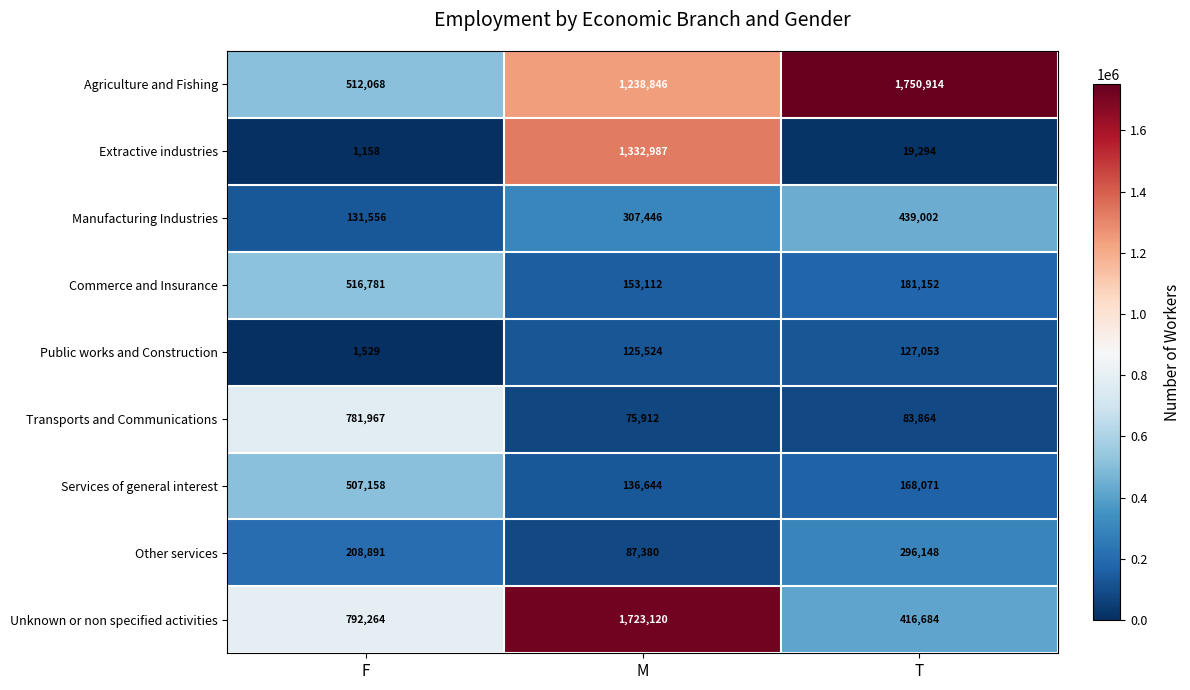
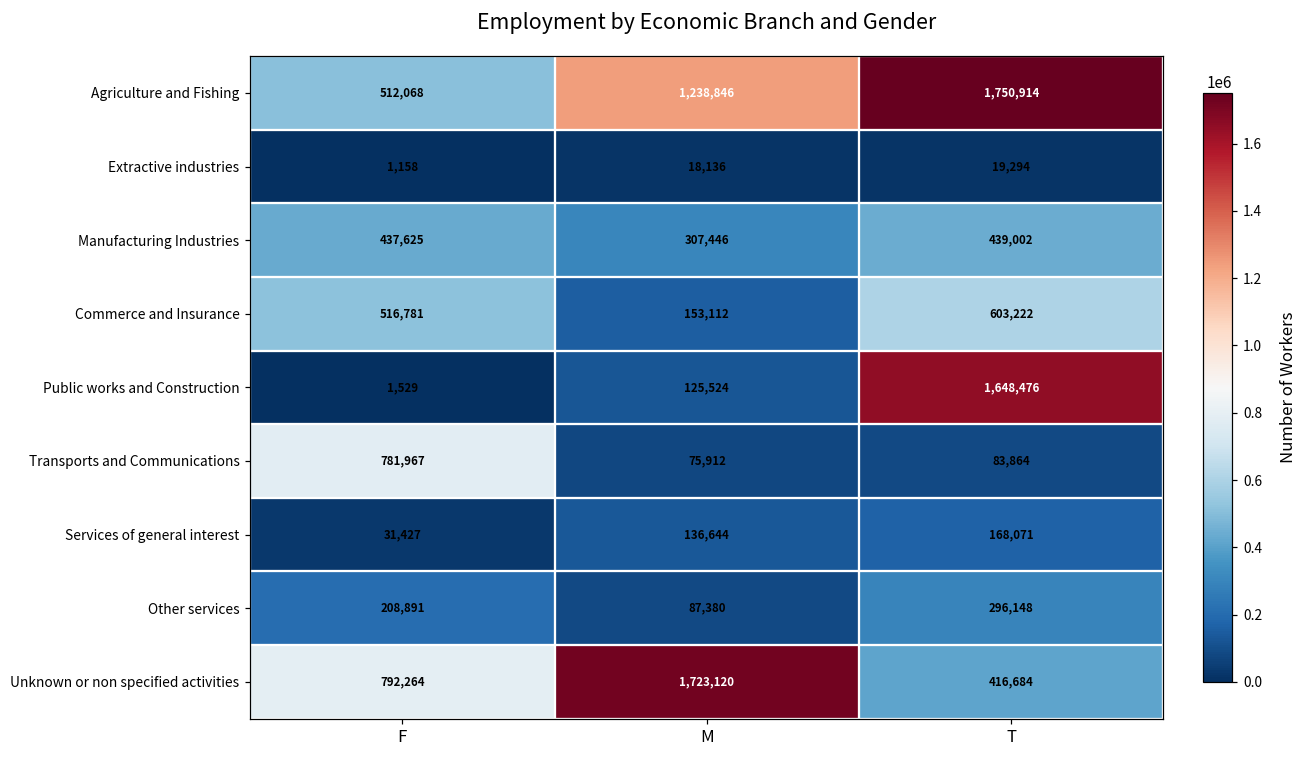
Extractive industries, M: 1,332,987 -> 18,136
Manufacturing Industries, F: 131,556 -> 437,625
Commerce and Insurance, T: 181,152 -> 603,222
Public works and Construction, T: 127,053 -> 1,648,476
Services of general interest, F: 507,158 -> 31,427
